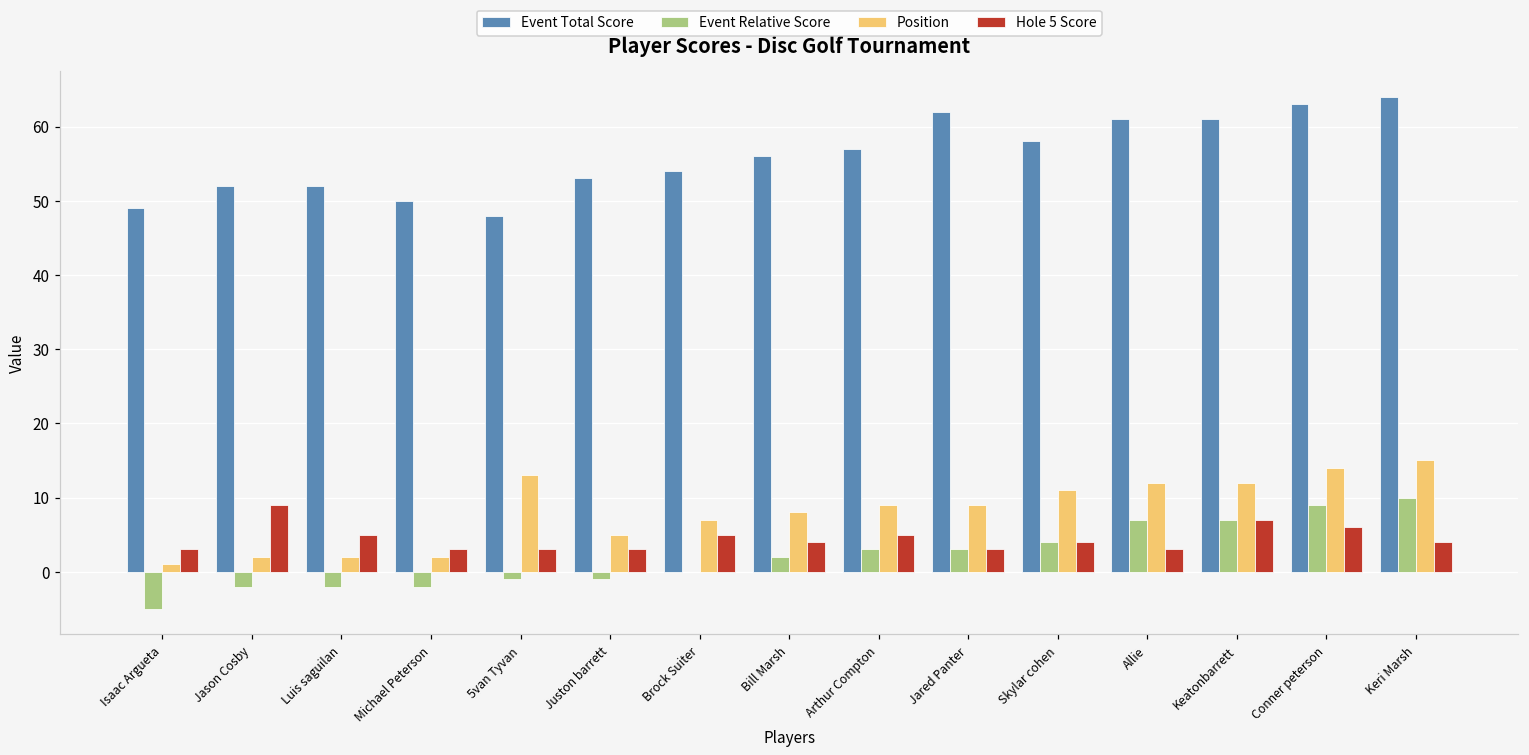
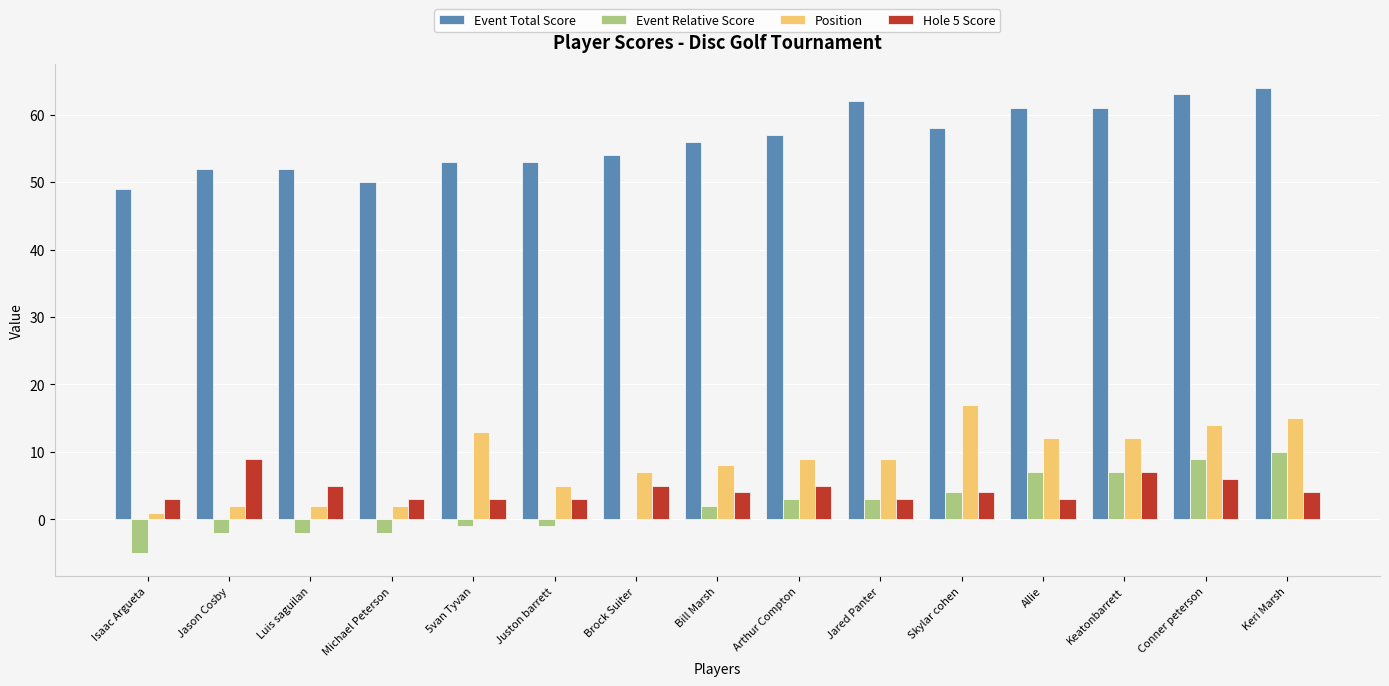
Event Total Score, 5van Tyvan: 48 -> 53
Position, Skylar cohen: 11 -> 17
